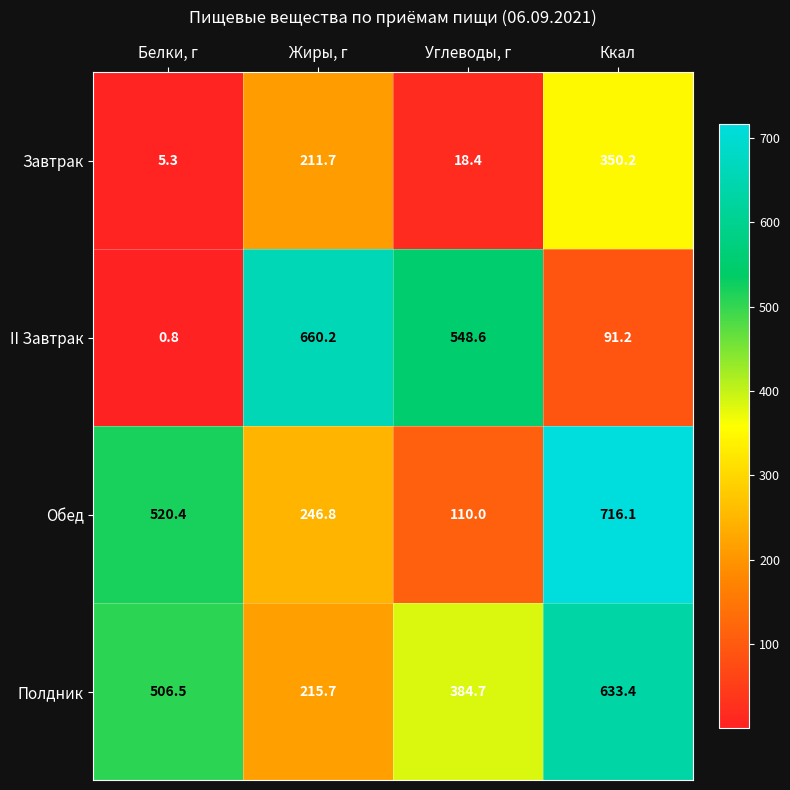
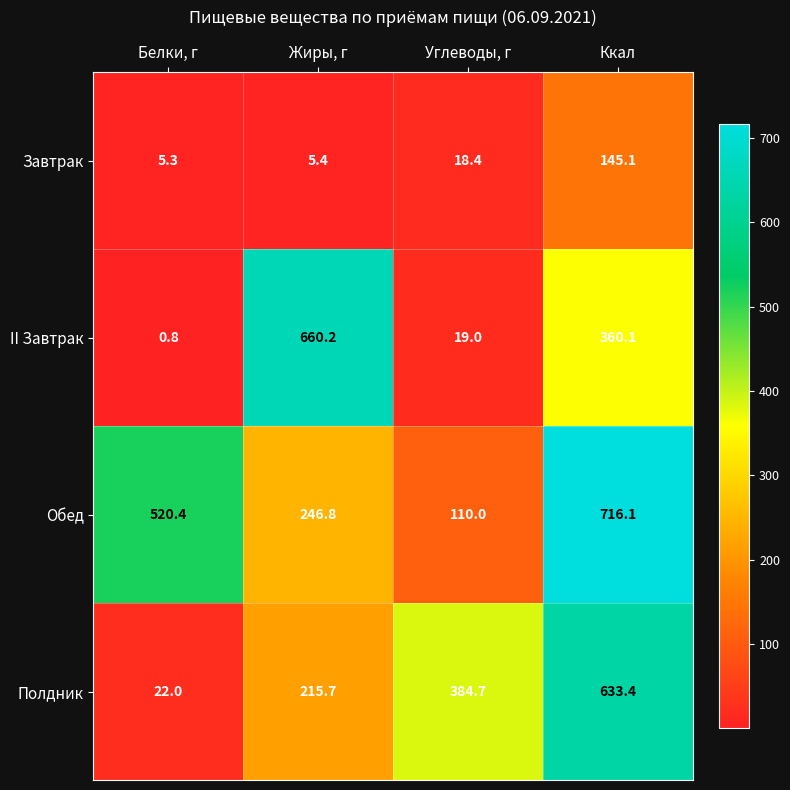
Завтрак, Жиры, г: 211.7 -> 5.4
Завтрак, Ккал: 350.2 -> 145.1
II Завтрак, Углеводы, г: 548.6 -> 19.0
II Завтрак, Ккал: 91.2 -> 360.1
Полдник, Белки, г: 506.5 -> 22.0
